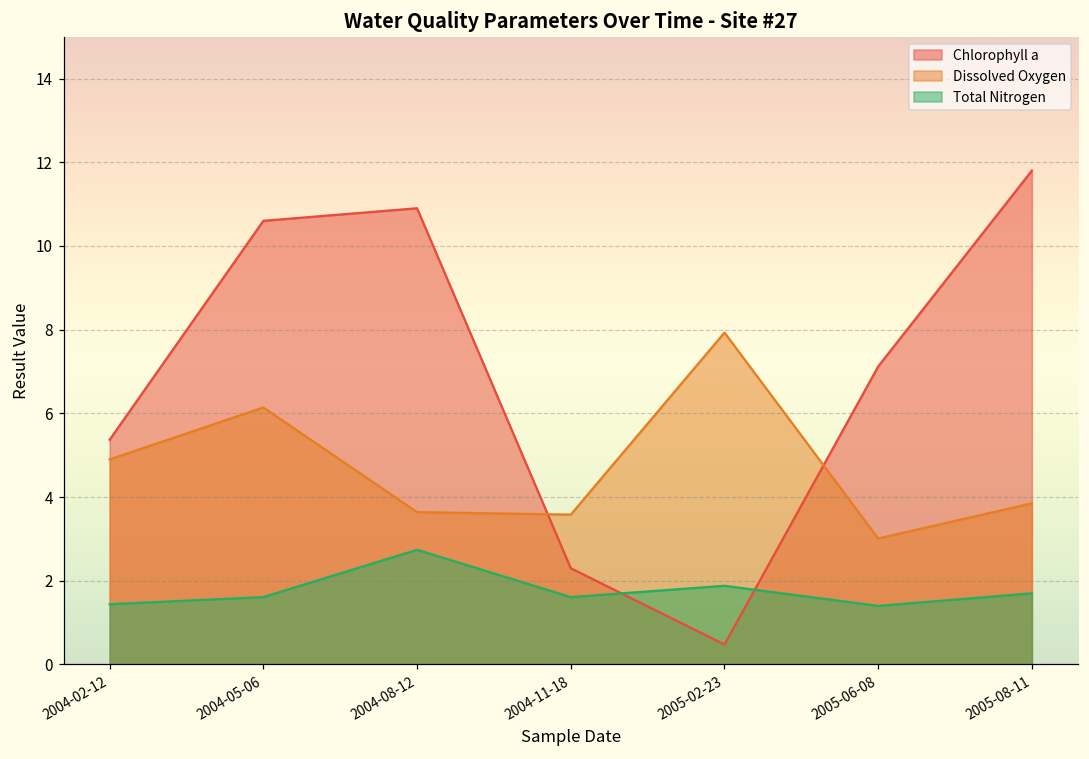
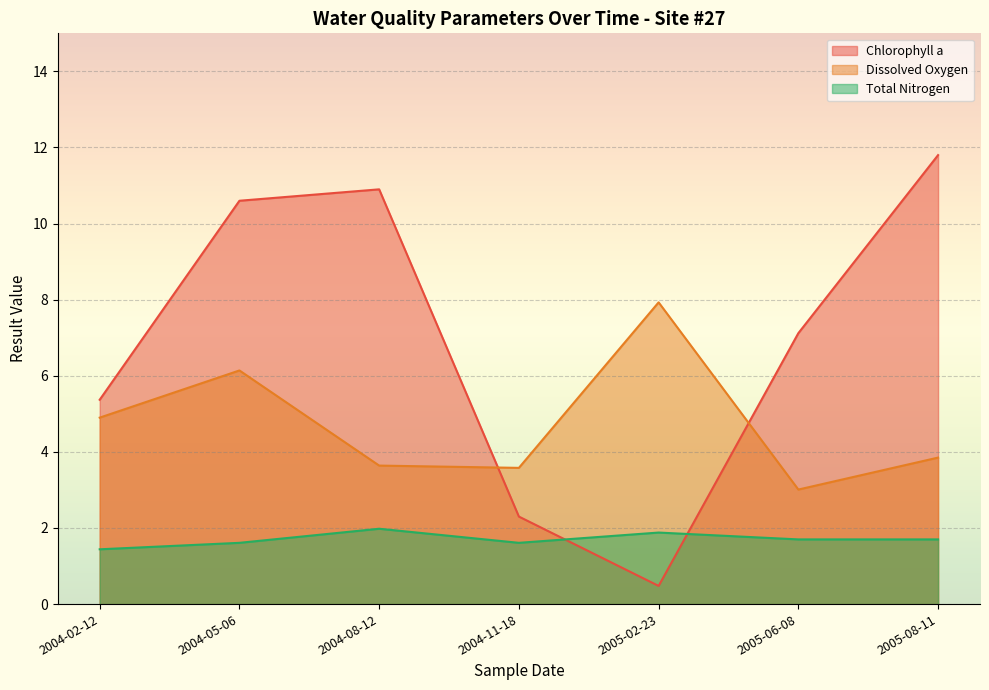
Total Nitrogen, 2004-08-12: 2.7 -> 2.0
Total Nitrogen, 2005-06-08: 1.4 -> 1.7
